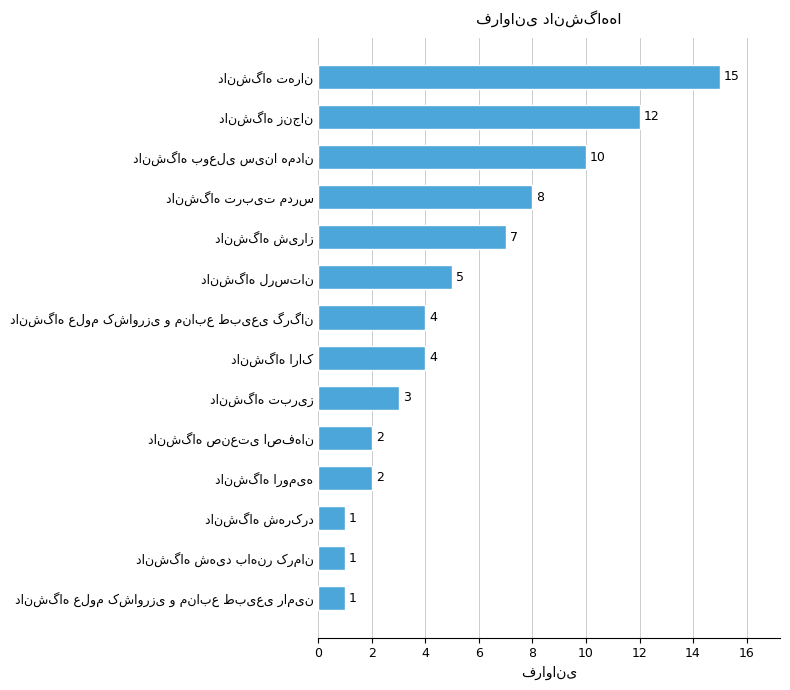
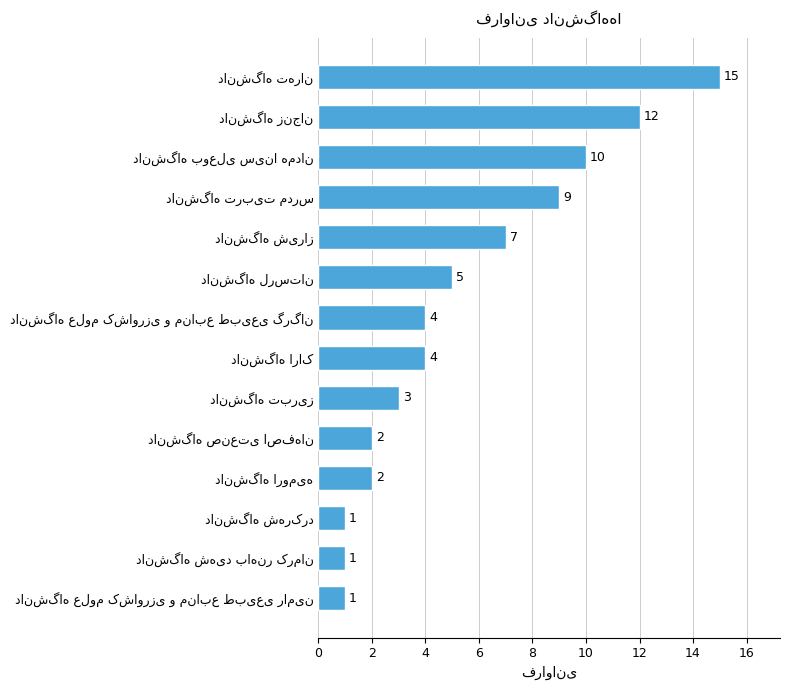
دانشگاه تربیت مدرس: 8 -> 9
